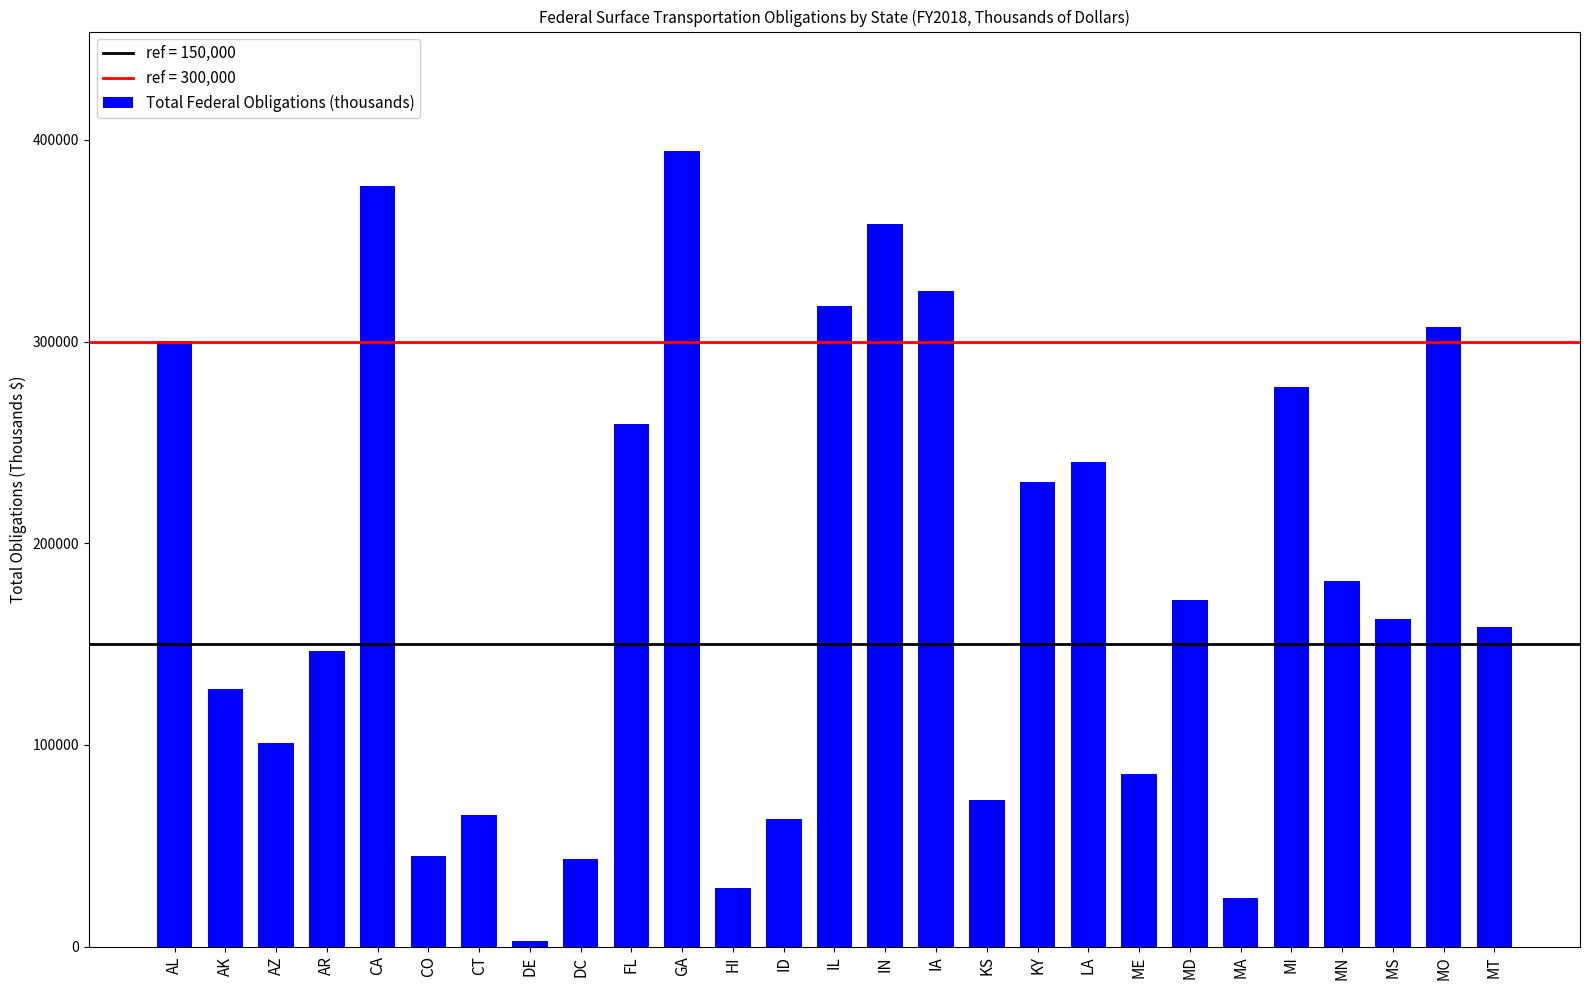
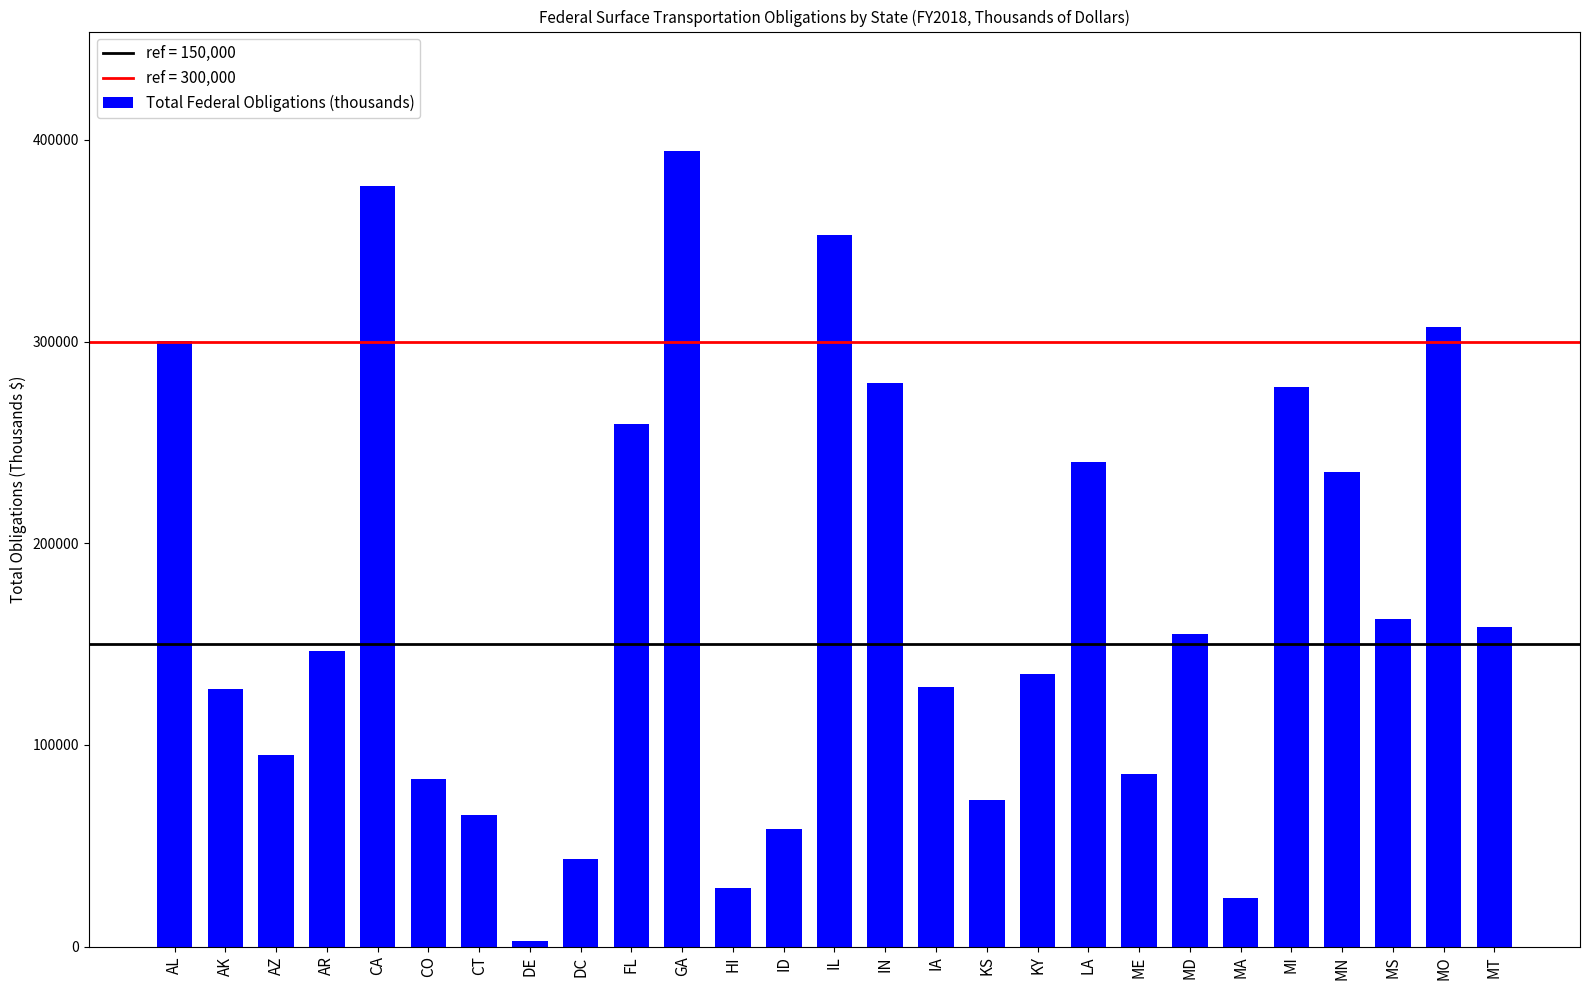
AZ: 101000 -> 95000
CO: 45000 -> 83000
ID: 63000 -> 58000
IL: 318000 -> 353000
IN: 358000 -> 279000
IA: 325000 -> 129000
KY: 231000 -> 135000
MD: 172000 -> 155000
MN: 181000 -> 235000
